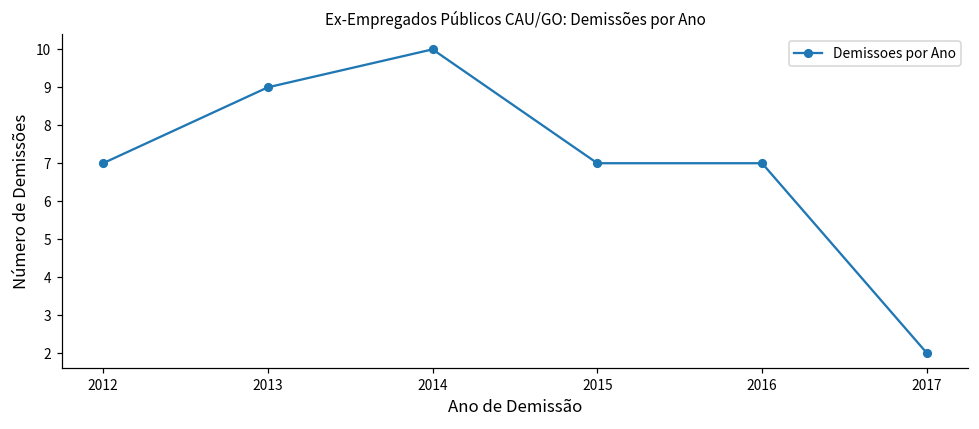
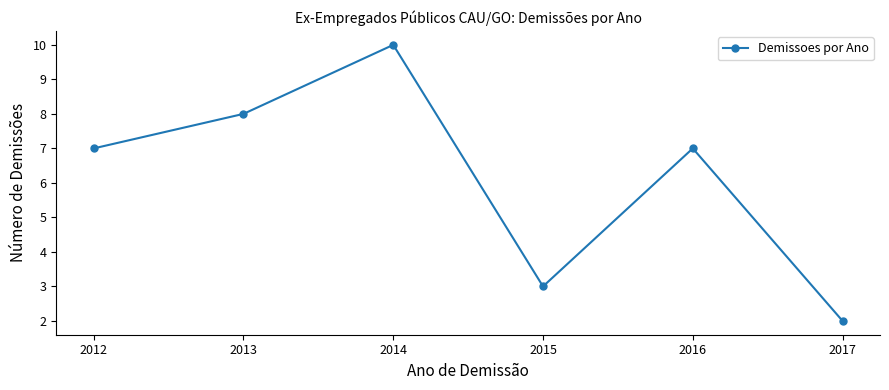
2013: 9 -> 8
2015: 7 -> 3
